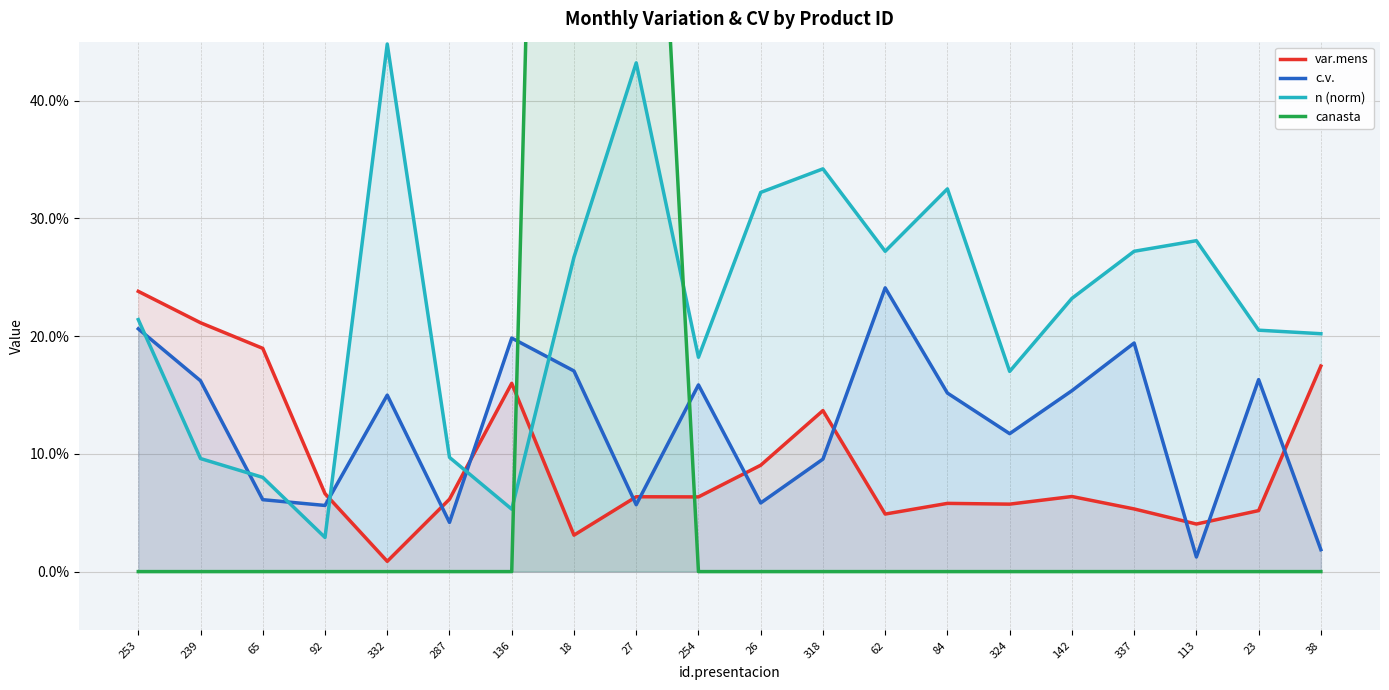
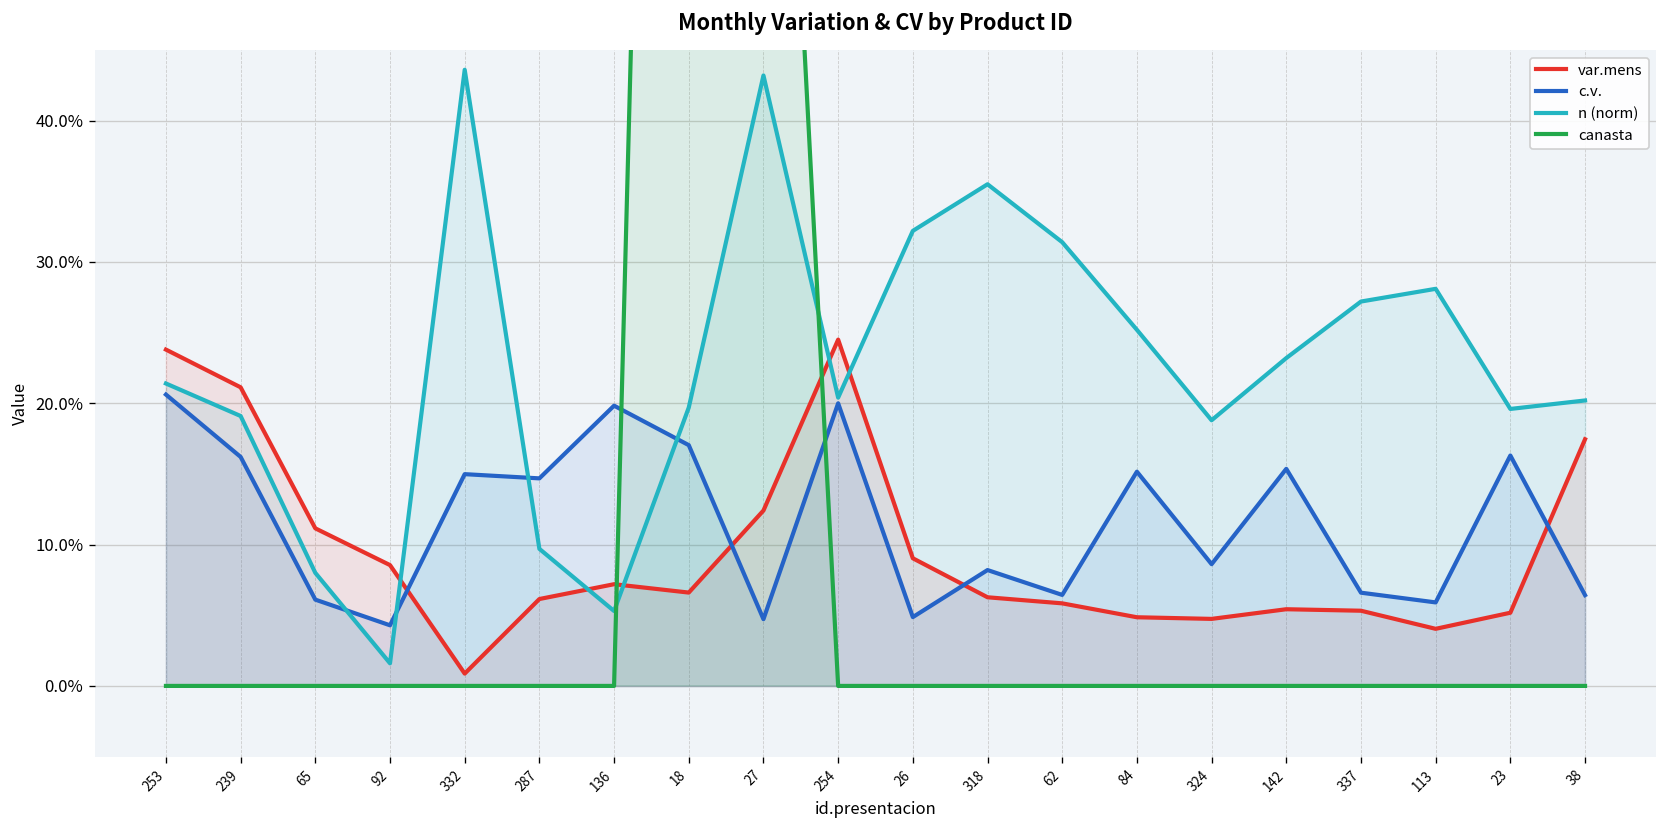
n (norm), 239: 9.6% -> 19.1%
var.mens, 65: 19.0% -> 11.2%
var.mens, 92: 6.6% -> 8.5%
c.v., 92: 5.6% -> 4.3%
n (norm), 92: 2.9% -> 1.6%
n (norm), 332: 44.8% -> 43.6%
c.v., 287: 4.2% -> 14.7%
var.mens, 136: 16.0% -> 7.2%
var.mens, 18: 3.1% -> 6.6%
n (norm), 18: 26.7% -> 19.7%
var.mens, 27: 6.4% -> 12.4%
c.v., 27: 5.7% -> 4.7%
var.mens, 254: 6.3% -> 24.5%
c.v., 254: 15.9% -> 20.0%
n (norm), 254: 18.2% -> 20.4%
c.v., 26: 5.8% -> 4.9%
var.mens, 318: 13.7% -> 6.3%
c.v., 318: 9.6% -> 8.2%
n (norm), 318: 34.2% -> 35.5%
var.mens, 62: 4.9% -> 5.8%
c.v., 62: 24.1% -> 6.4%
n (norm), 62: 27.2% -> 31.4%
var.mens, 84: 5.8% -> 4.9%
n (norm), 84: 32.5% -> 25.2%
var.mens, 324: 5.7% -> 4.7%
c.v., 324: 11.7% -> 8.6%
n (norm), 324: 17.0% -> 18.8%
var.mens, 142: 6.4% -> 5.4%
c.v., 337: 19.4% -> 6.6%
c.v., 113: 1.2% -> 5.9%
n (norm), 23: 20.5% -> 19.6%
c.v., 38: 1.9% -> 6.4%
